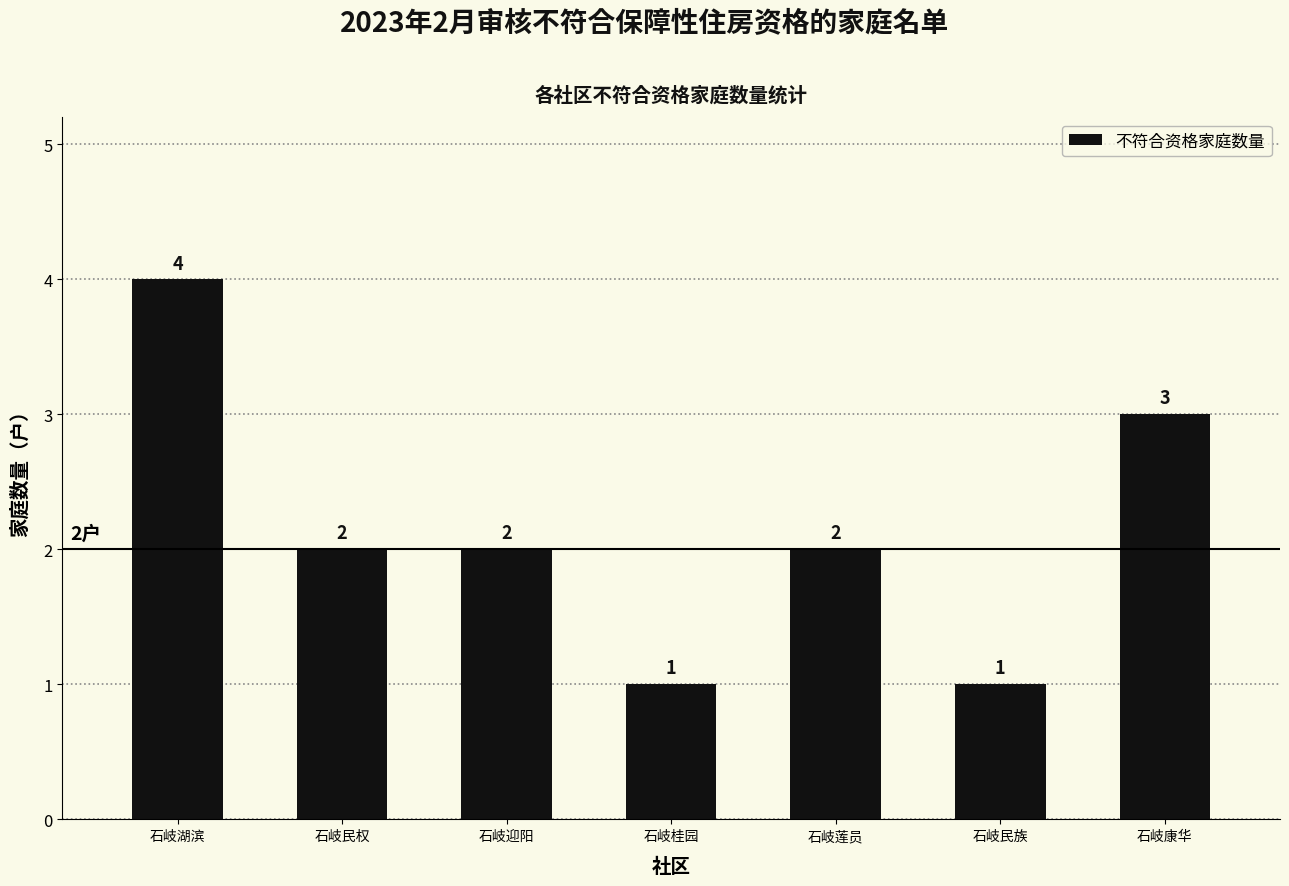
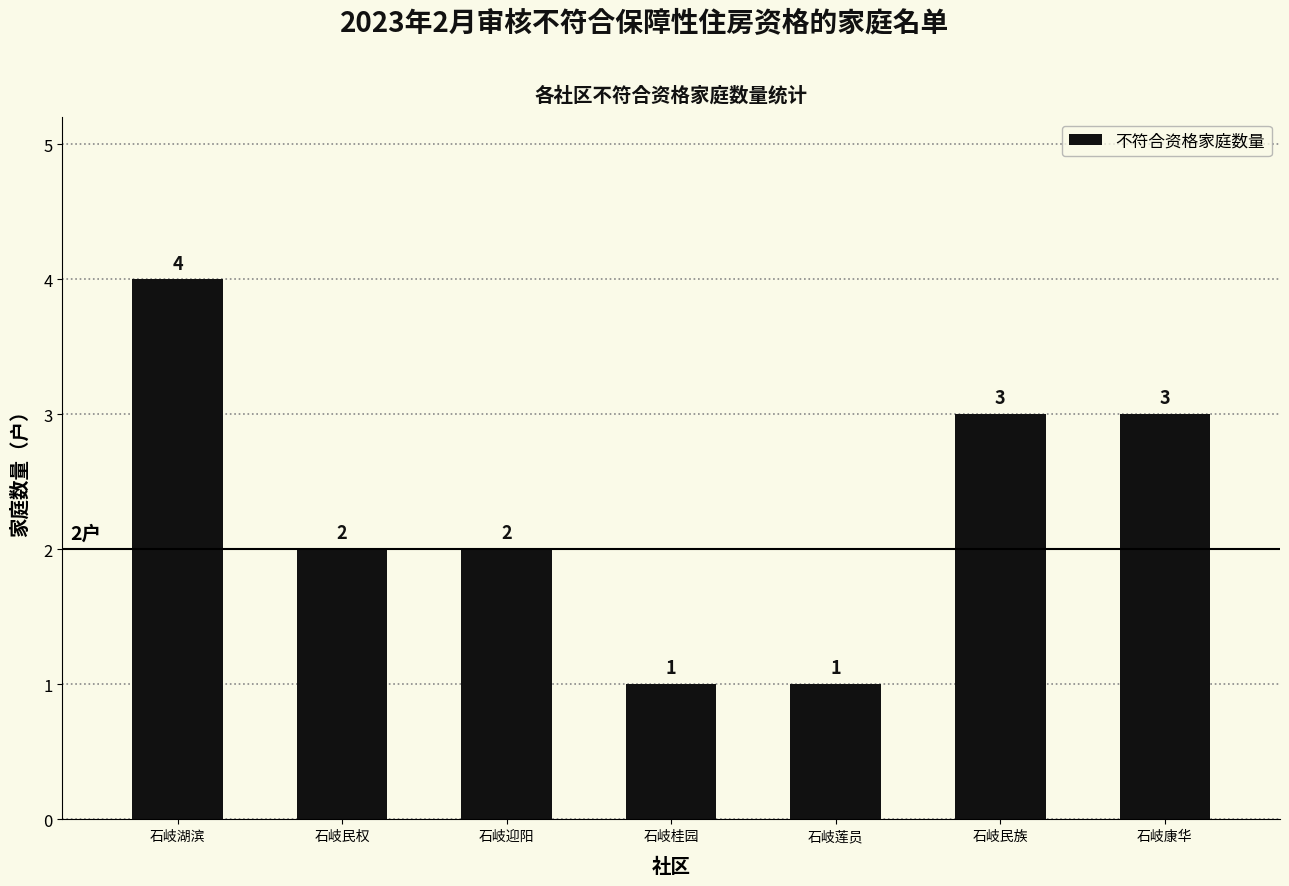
石岐莲员: 2 -> 1
石岐民族: 1 -> 3
